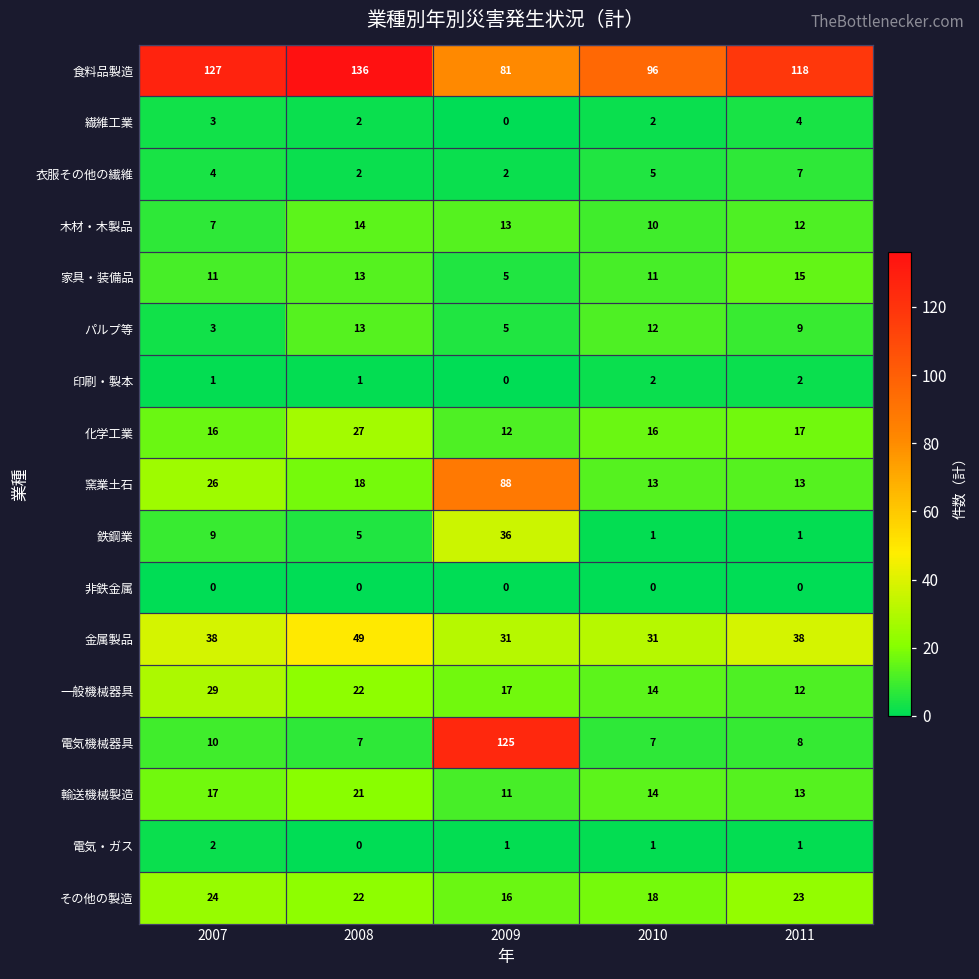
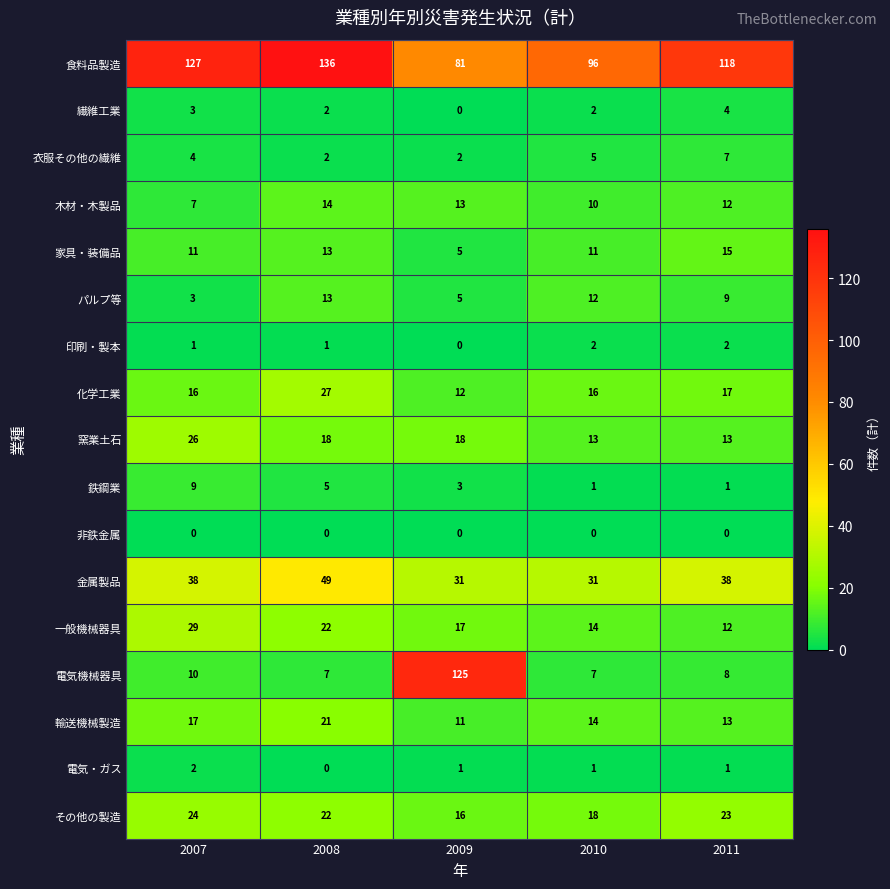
窯業土石, 2009: 88 -> 18
鉄鋼業, 2009: 36 -> 3
